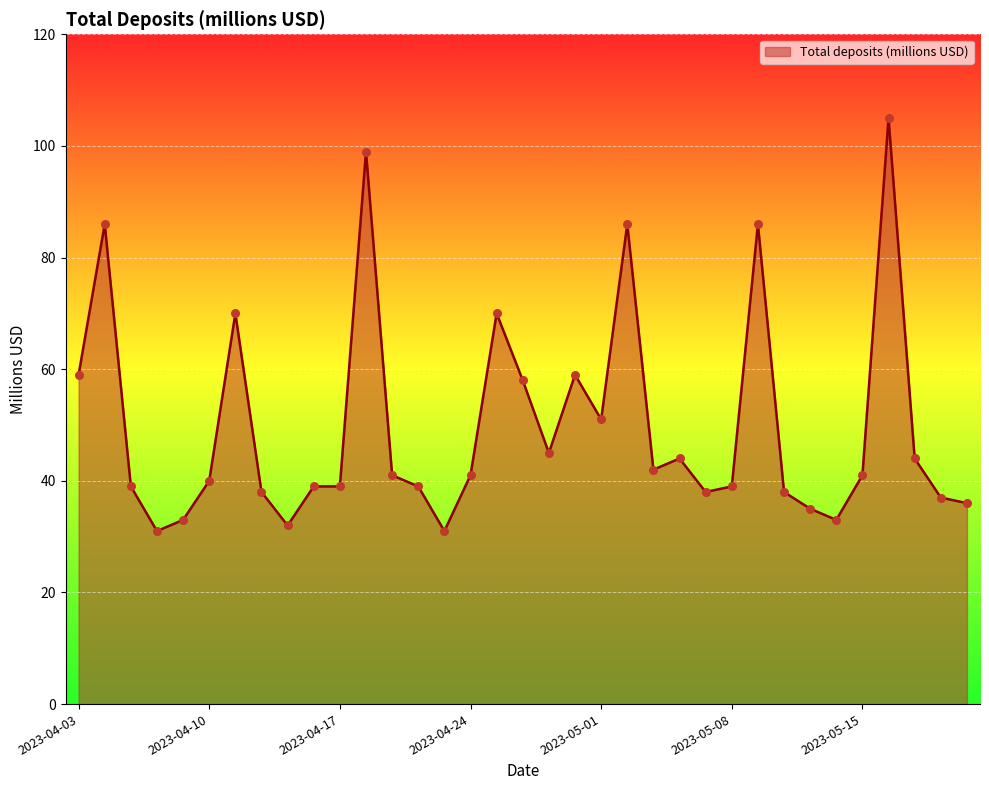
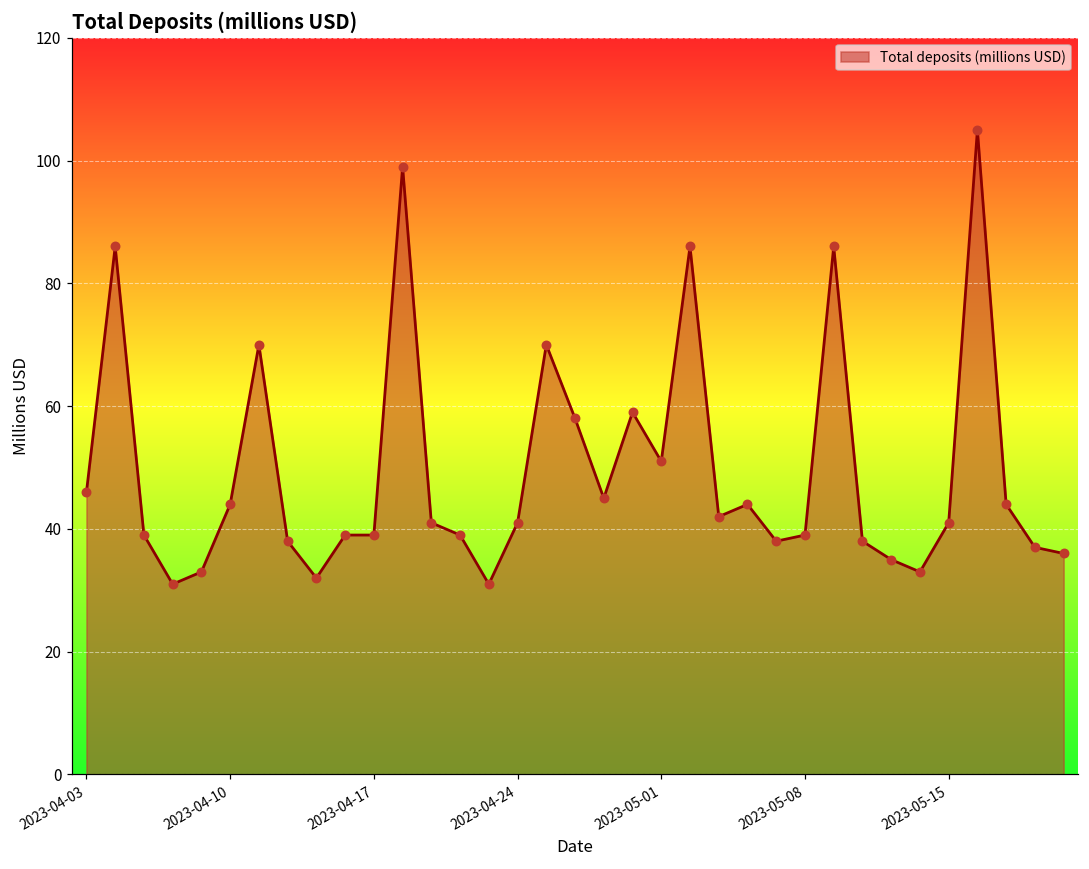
2023-04-03: 59 -> 46
2023-04-10: 40 -> 44
